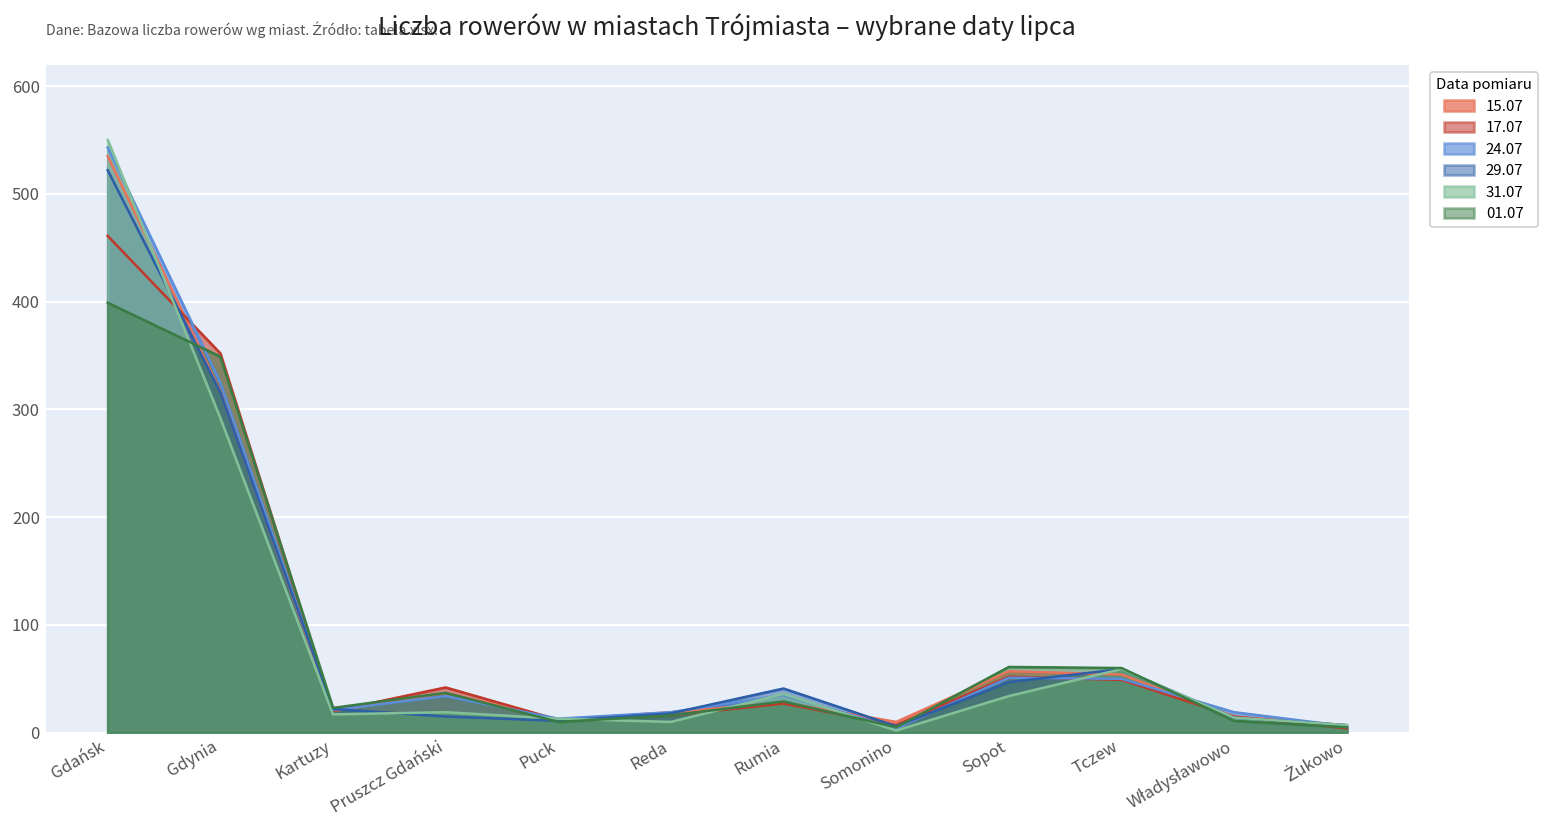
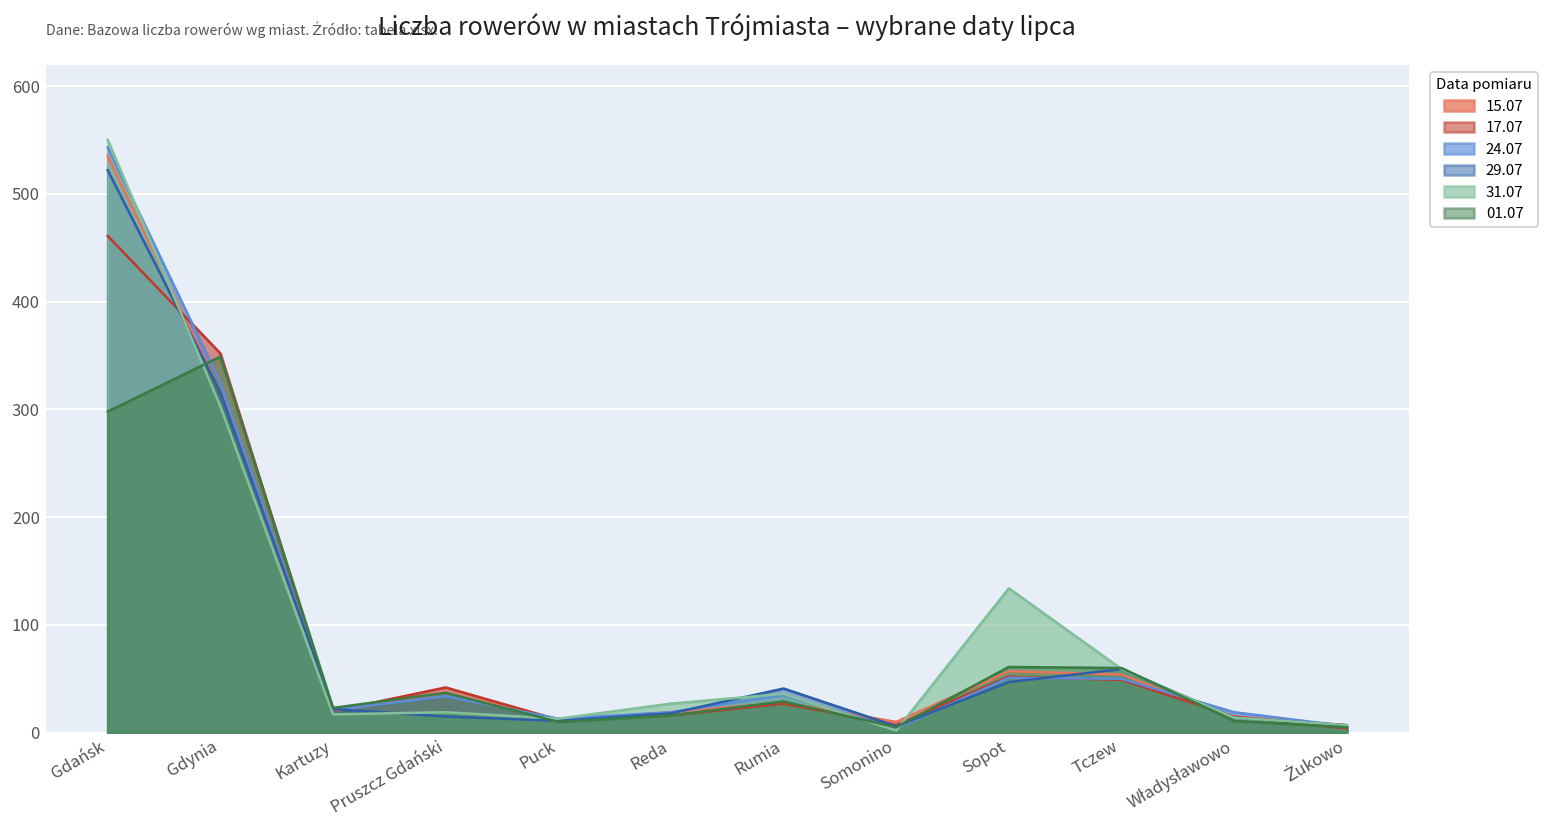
01.07, Gdańsk: 400 -> 300
31.07, Gdynia: 290 -> 300
31.07, Reda: 10 -> 30
31.07, Sopot: 30 -> 130
